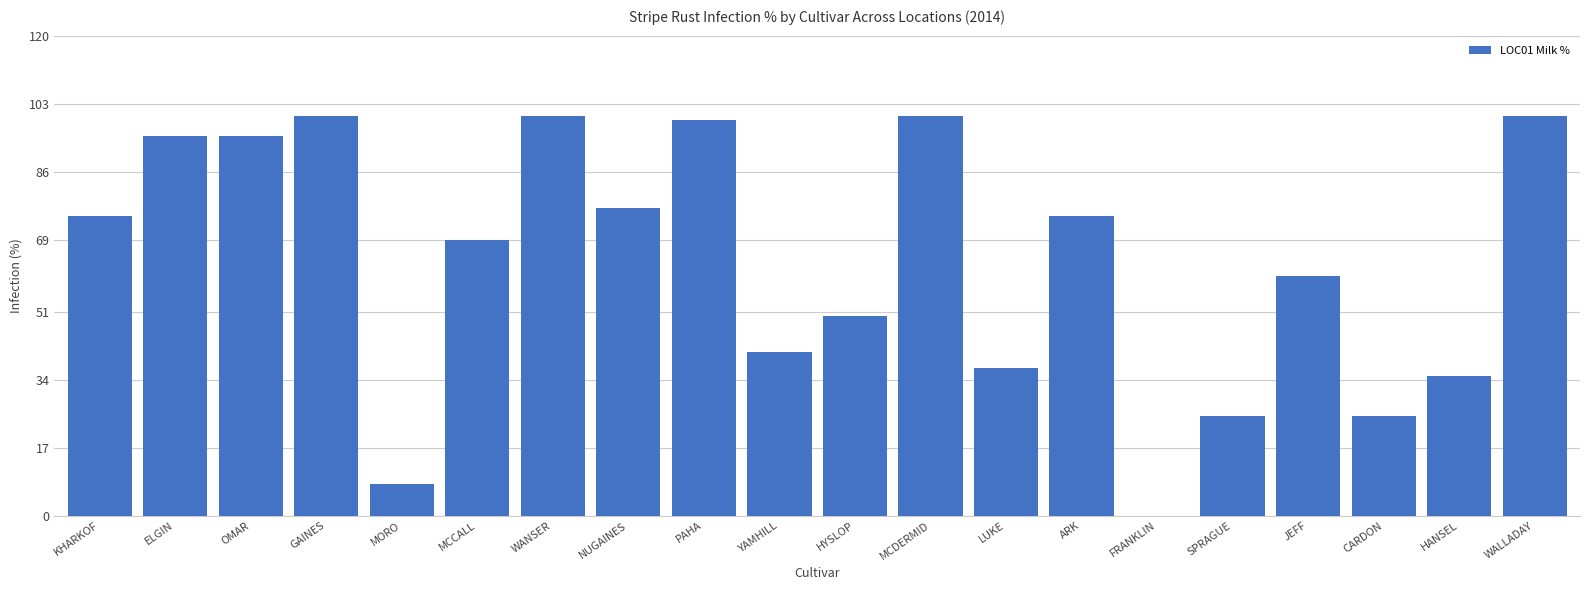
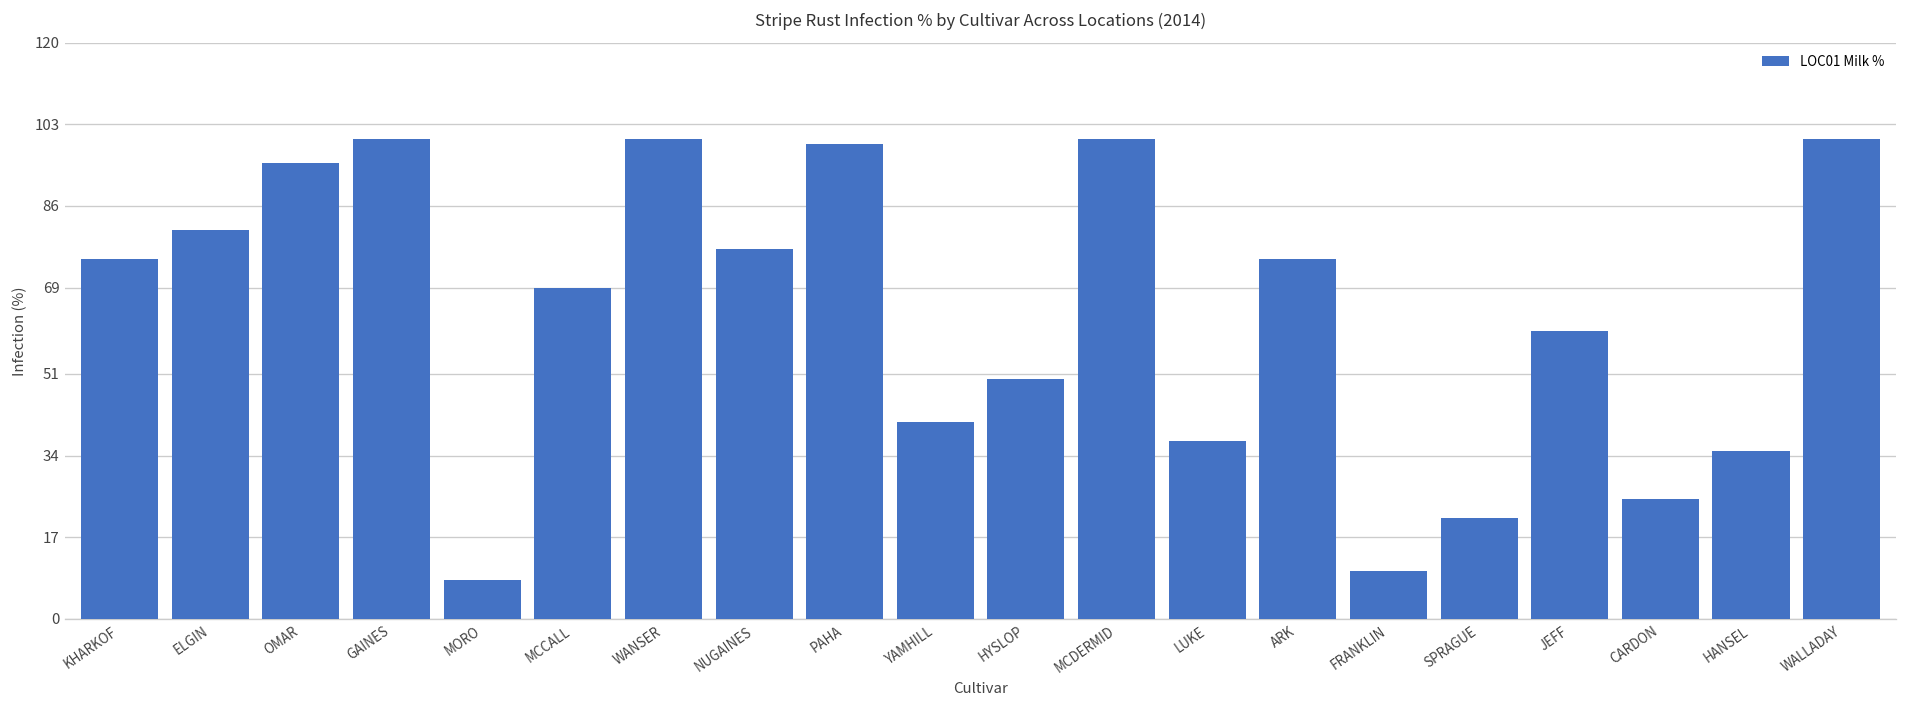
ELGIN: 95 -> 81
FRANKLIN: 0 -> 10
SPRAGUE: 25 -> 21
